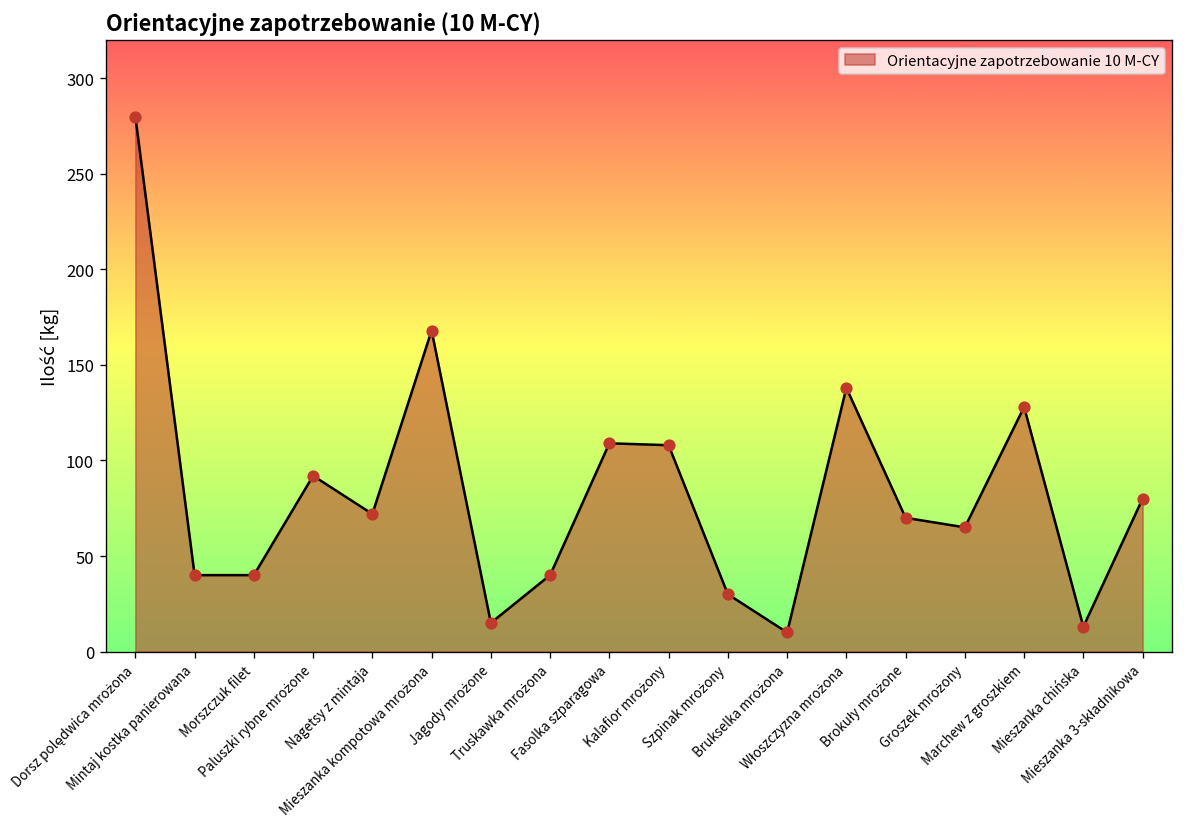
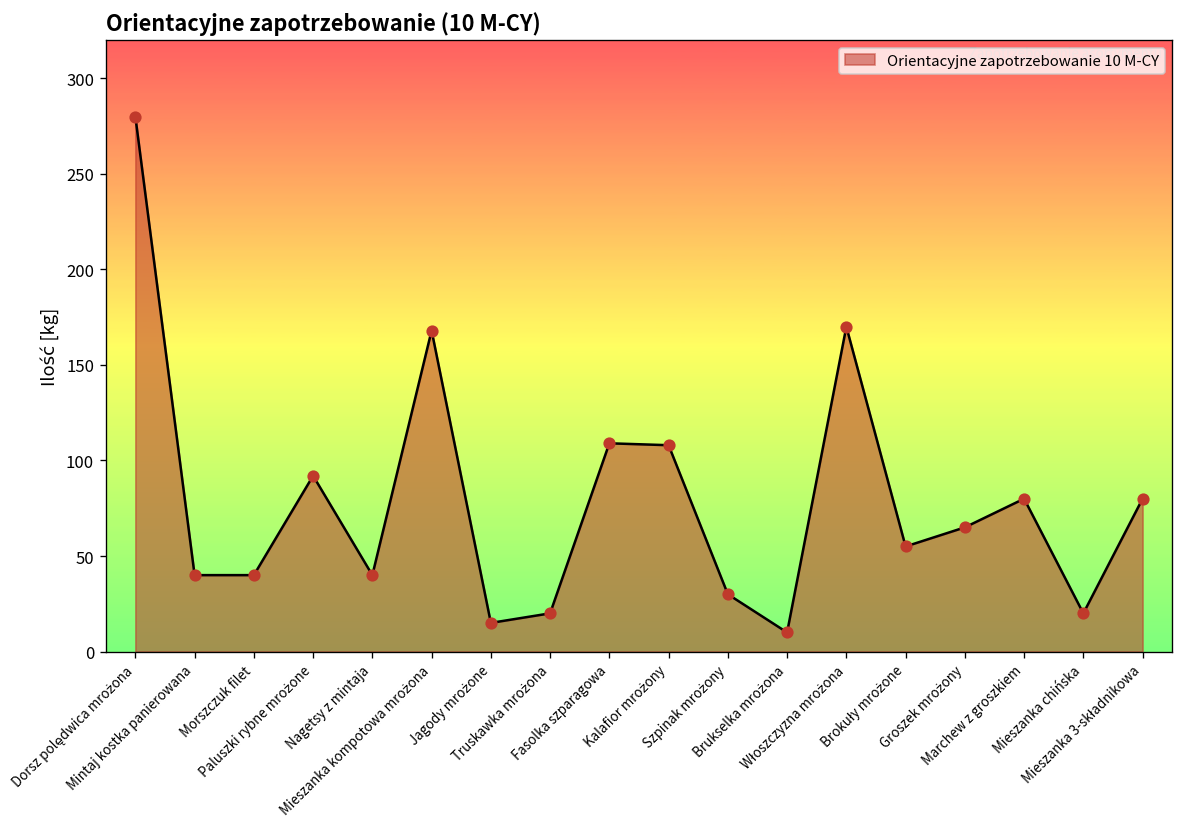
Nagetsy z mintaja: 72 -> 40
Truskawka mrożona: 40 -> 20
Włoszczyzna mrożona: 138 -> 170
Brokuły mrożone: 70 -> 55
Marchew z groszkiem: 128 -> 80
Mieszanka chińska: 13 -> 20
